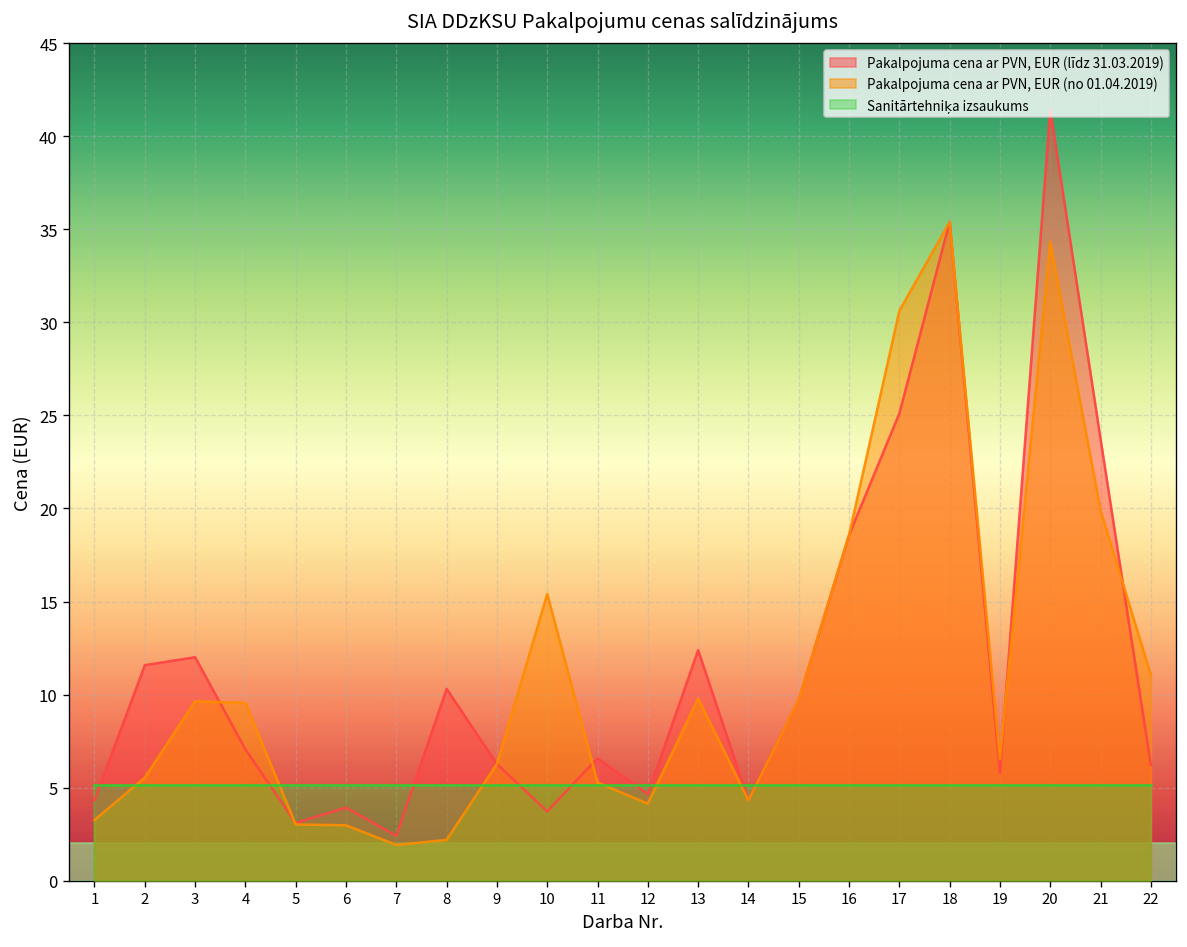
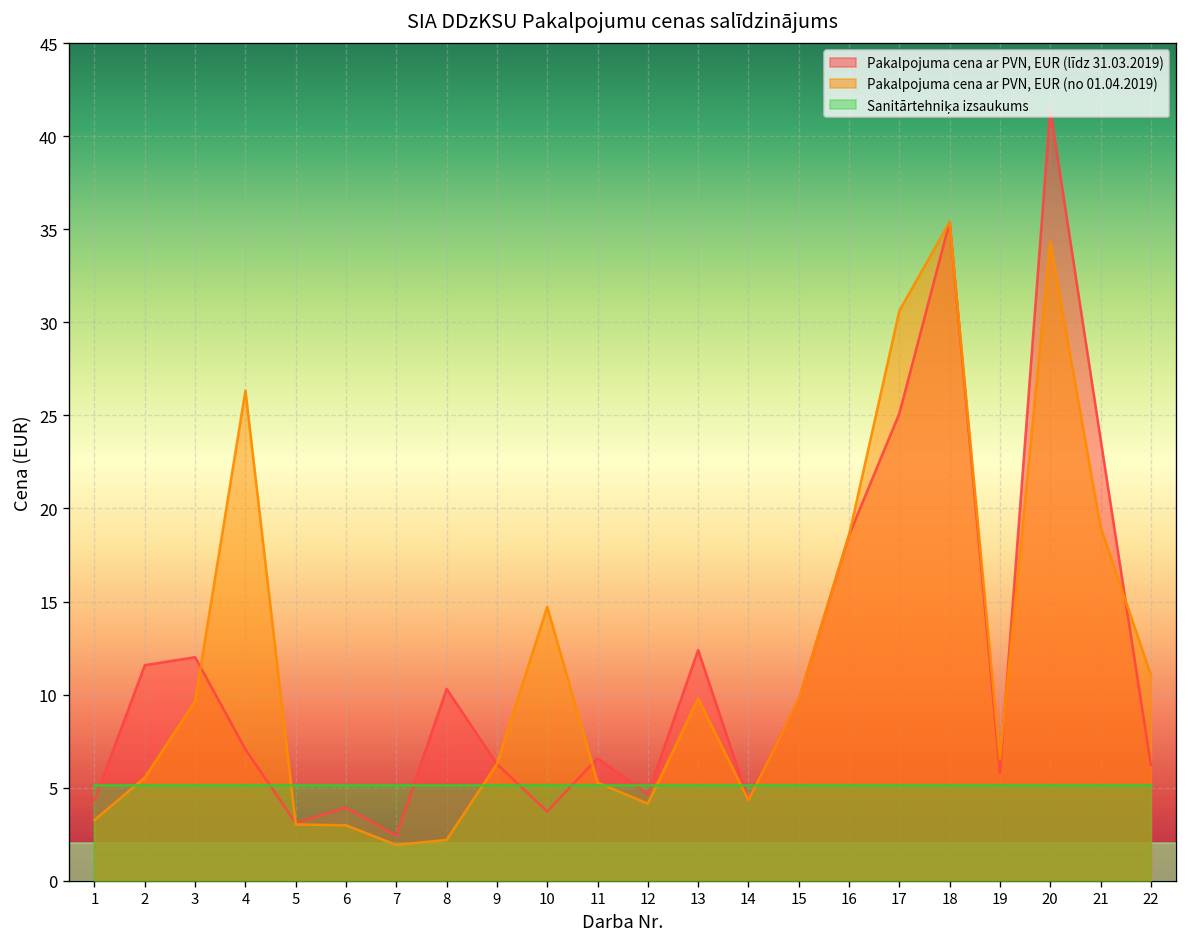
Pakalpojuma cena ar PVN, EUR (no 01.04.2019), 4: 9.5 -> 26.3
Pakalpojuma cena ar PVN, EUR (no 01.04.2019), 10: 15.4 -> 14.7
Pakalpojuma cena ar PVN, EUR (no 01.04.2019), 21: 19.9 -> 19.0
